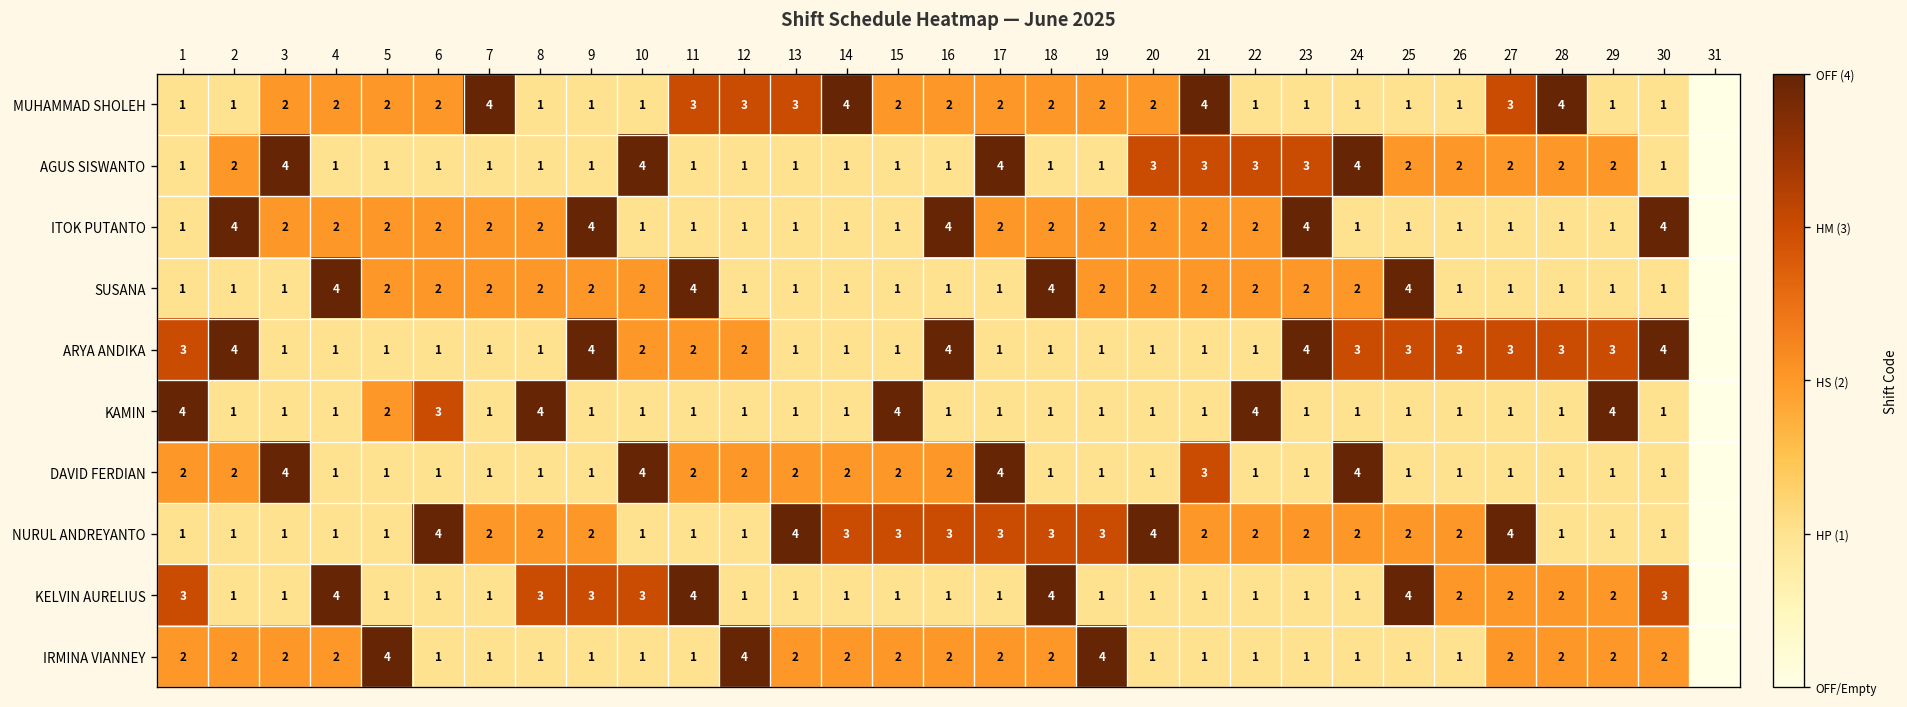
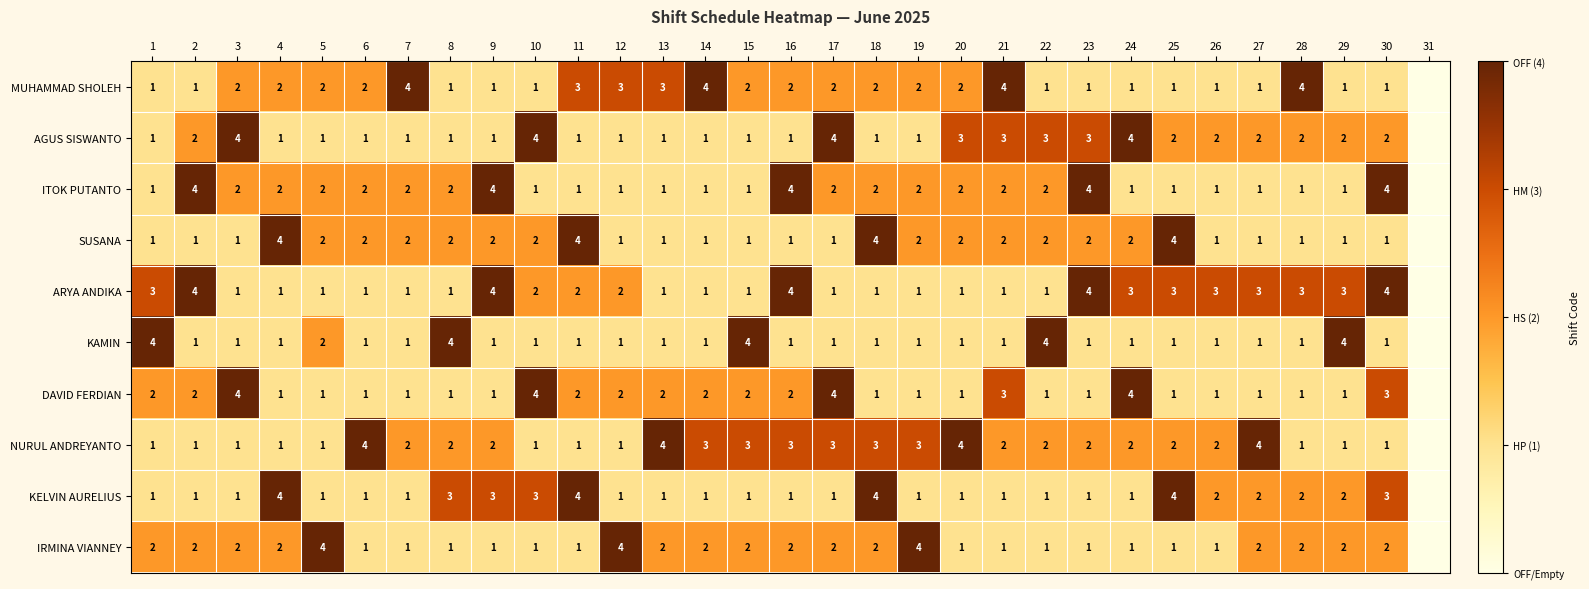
MUHAMMAD SHOLEH, 27: 3 -> 1
AGUS SISWANTO, 30: 1 -> 2
KAMIN, 6: 3 -> 1
DAVID FERDIAN, 30: 1 -> 3
KELVIN AURELIUS, 1: 3 -> 1
